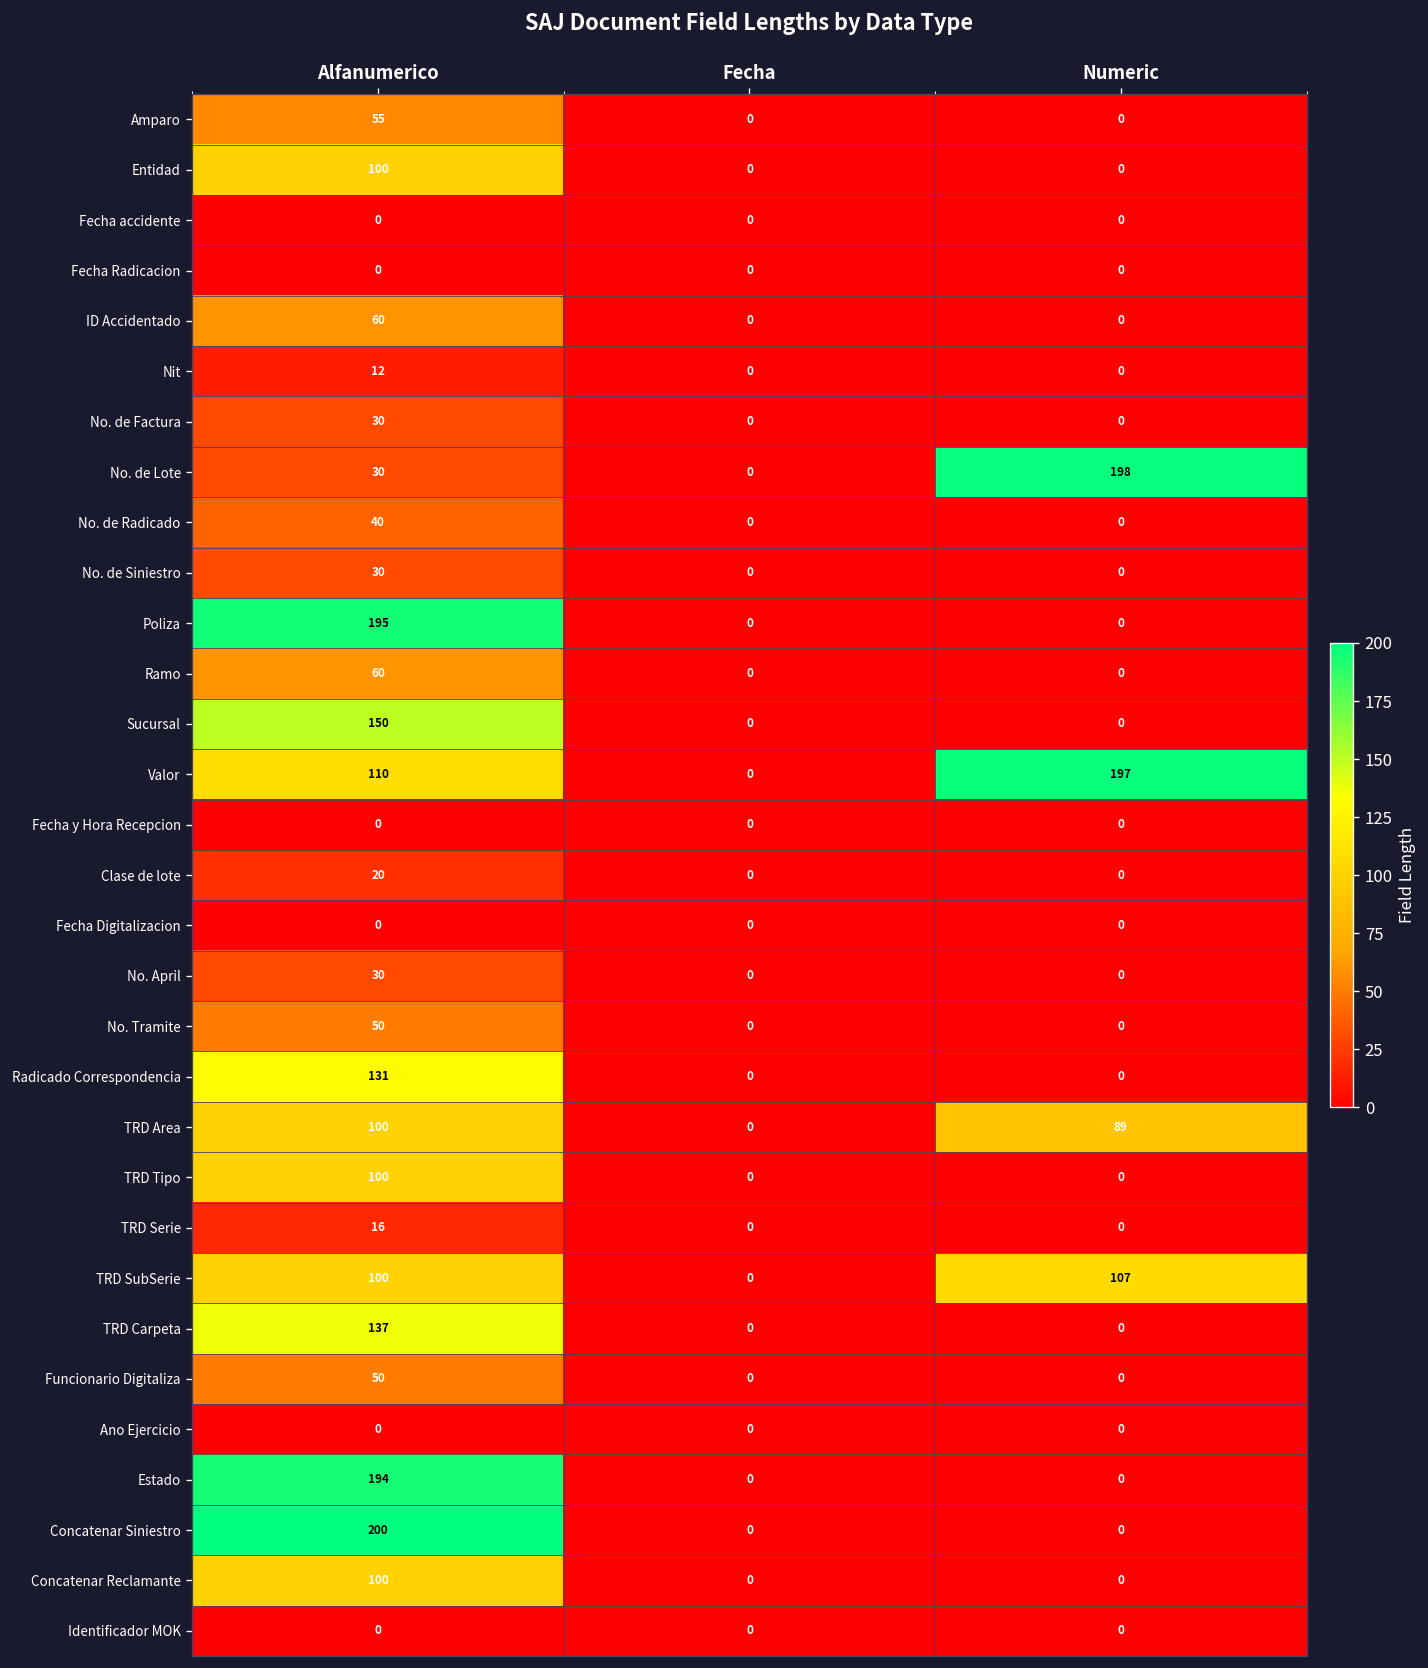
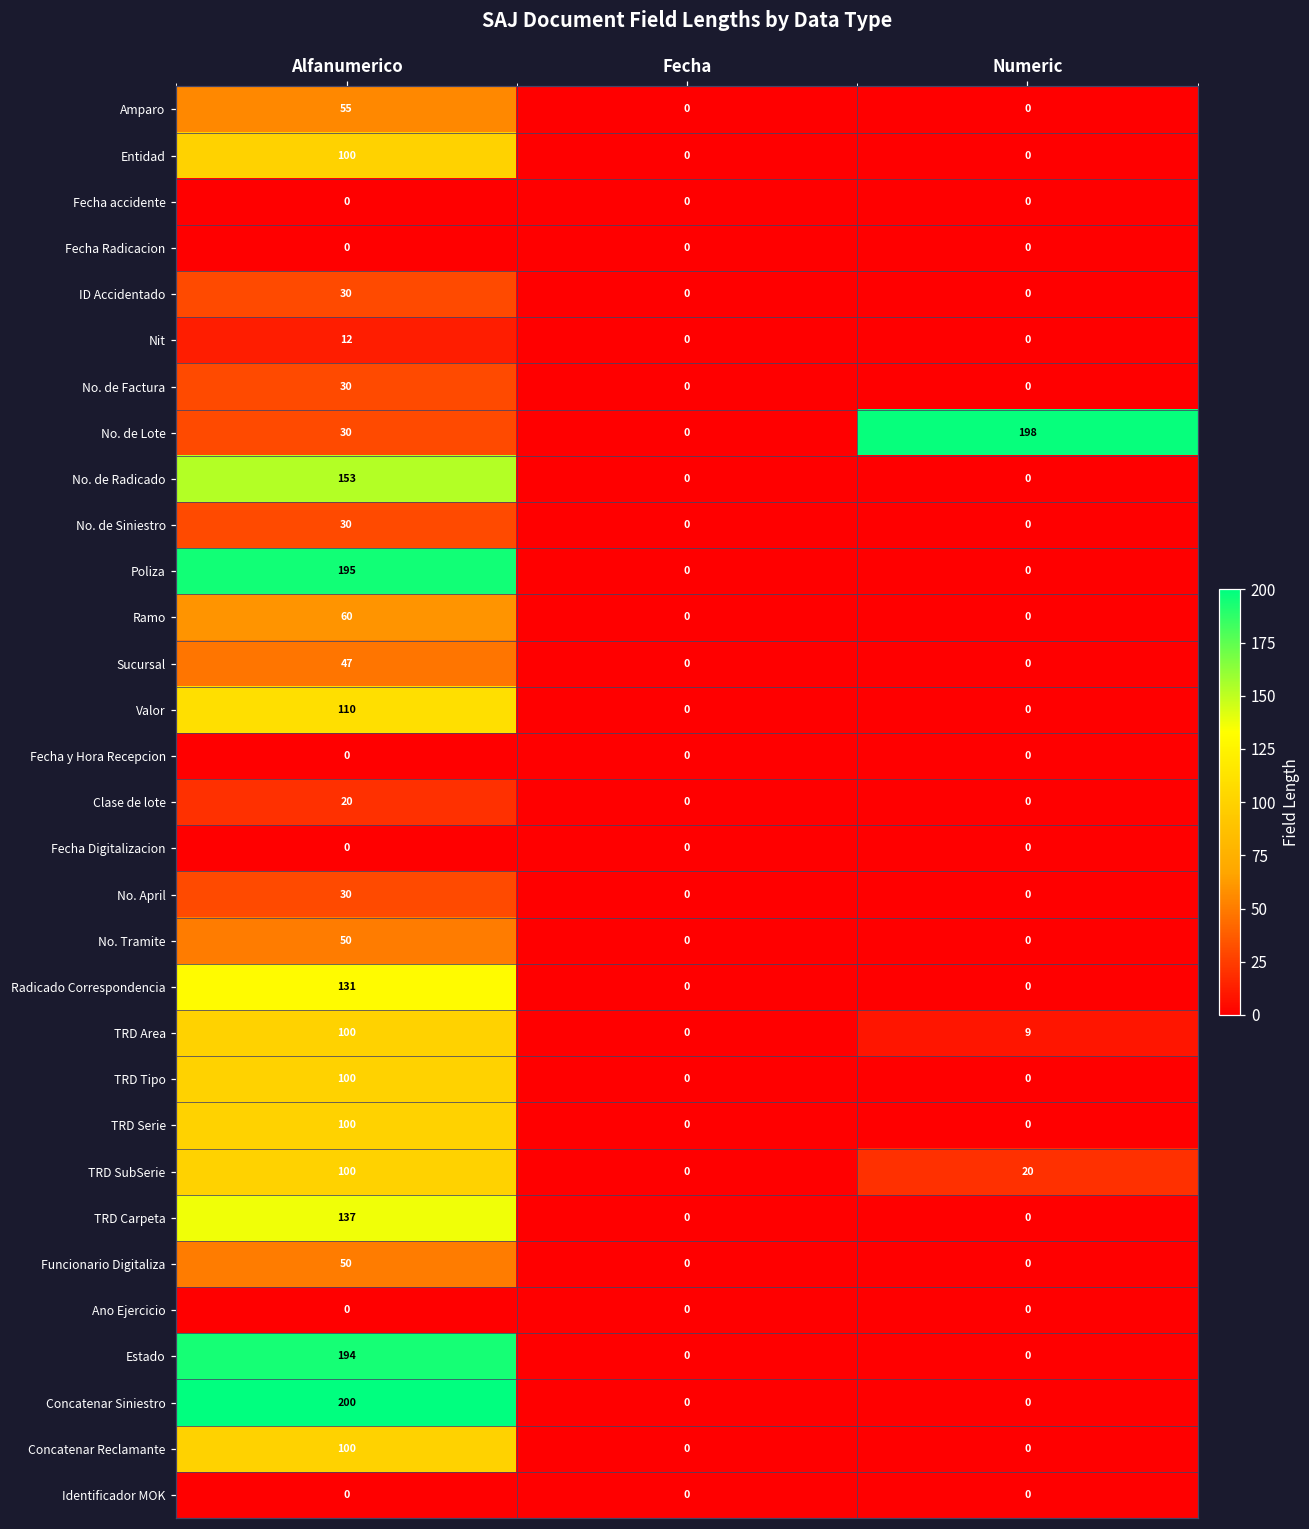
ID Accidentado, Alfanumerico: 60 -> 30
No. de Radicado, Alfanumerico: 40 -> 153
Sucursal, Alfanumerico: 150 -> 47
Valor, Numeric: 197 -> 0
TRD Area, Numeric: 89 -> 9
TRD Serie, Alfanumerico: 16 -> 100
TRD SubSerie, Numeric: 107 -> 20
